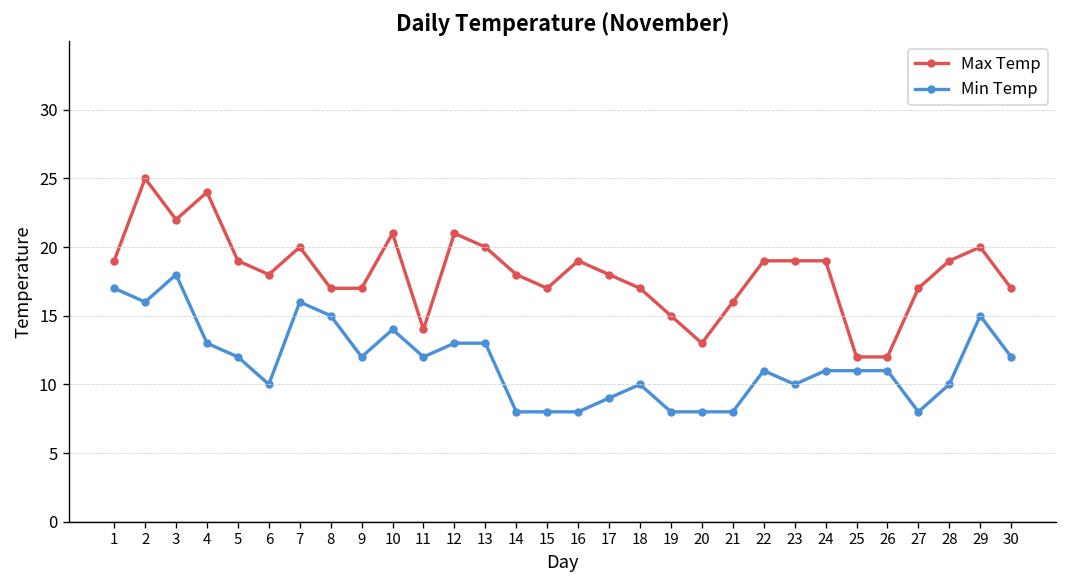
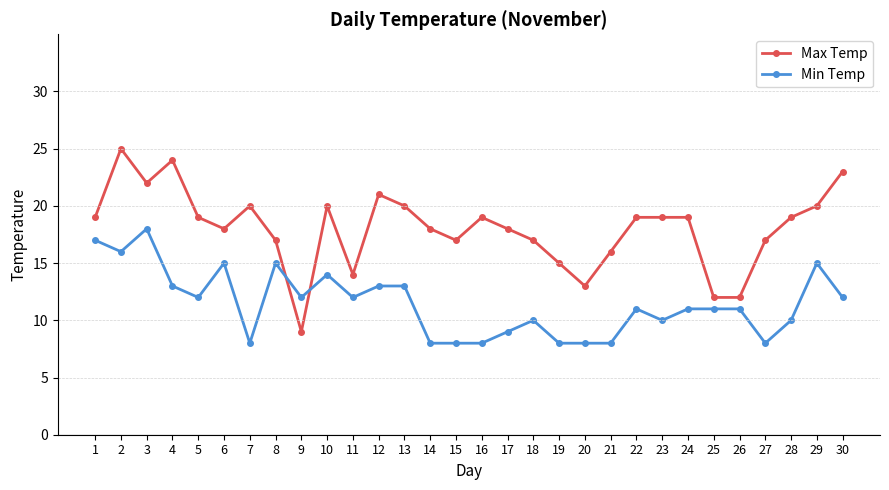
Min Temp, 6: 10 -> 15
Min Temp, 7: 16 -> 8
Max Temp, 9: 17 -> 9
Max Temp, 10: 21 -> 20
Max Temp, 30: 17 -> 23
